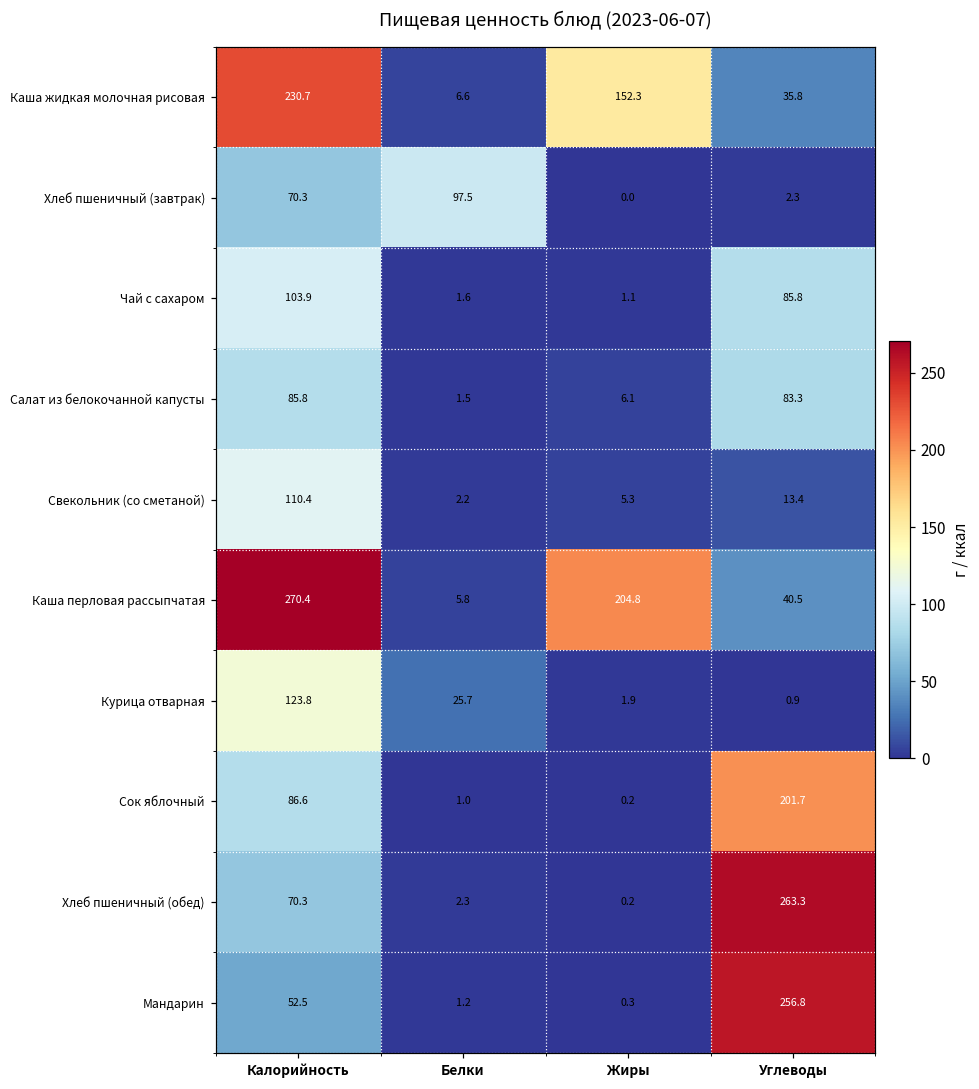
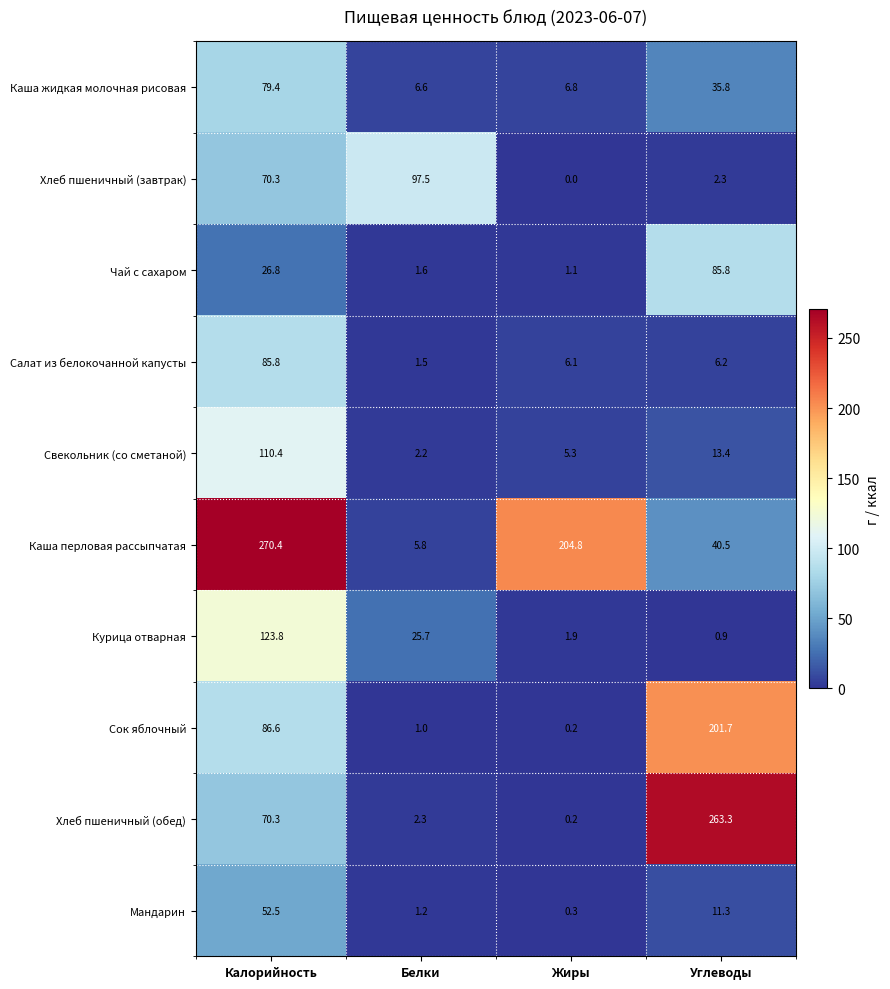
Каша жидкая молочная рисовая, Калорийность: 230.7 -> 79.4
Каша жидкая молочная рисовая, Жиры: 152.3 -> 6.8
Чай с сахаром, Калорийность: 103.9 -> 26.8
Салат из белокочанной капусты, Углеводы: 83.3 -> 6.2
Мандарин, Углеводы: 256.8 -> 11.3
